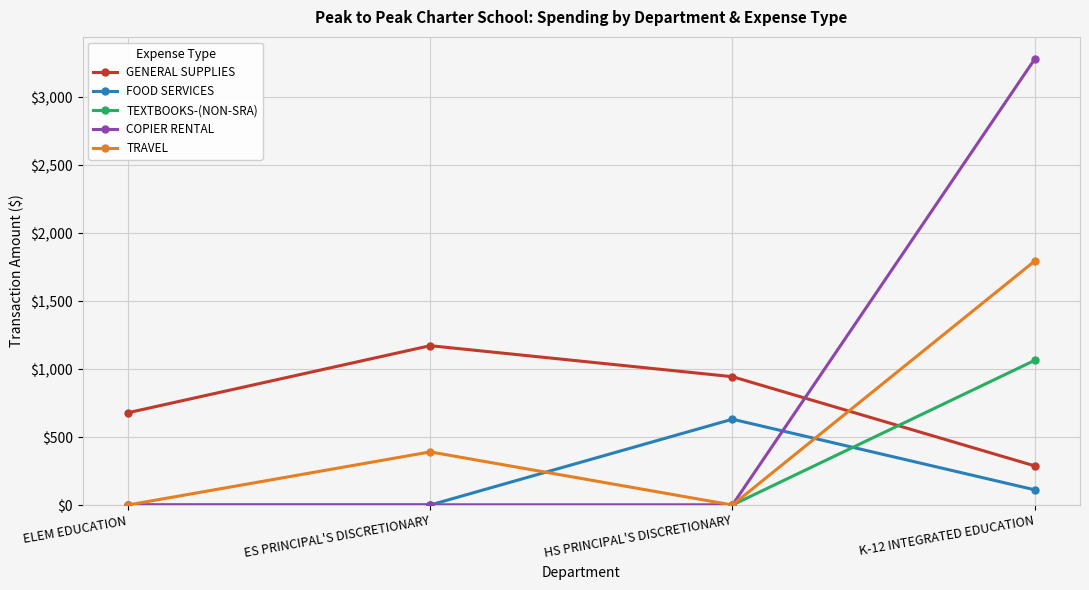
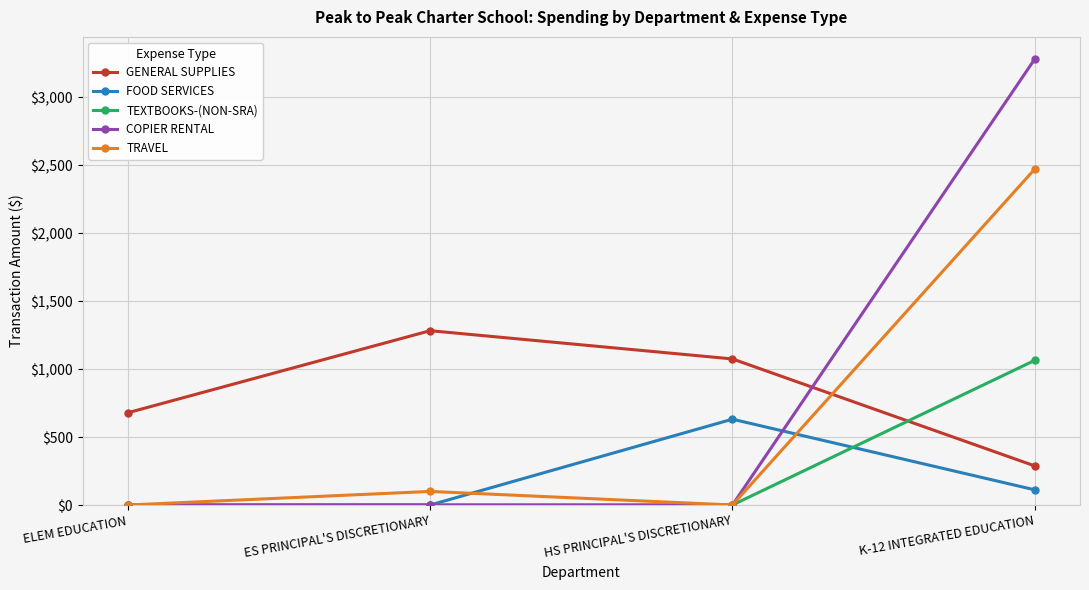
GENERAL SUPPLIES, ES PRINCIPAL'S DISCRETIONARY: $1,170 -> $1,280
TRAVEL, ES PRINCIPAL'S DISCRETIONARY: $390 -> $100
GENERAL SUPPLIES, HS PRINCIPAL'S DISCRETIONARY: $940 -> $1,080
TRAVEL, K-12 INTEGRATED EDUCATION: $1,800 -> $2,470
